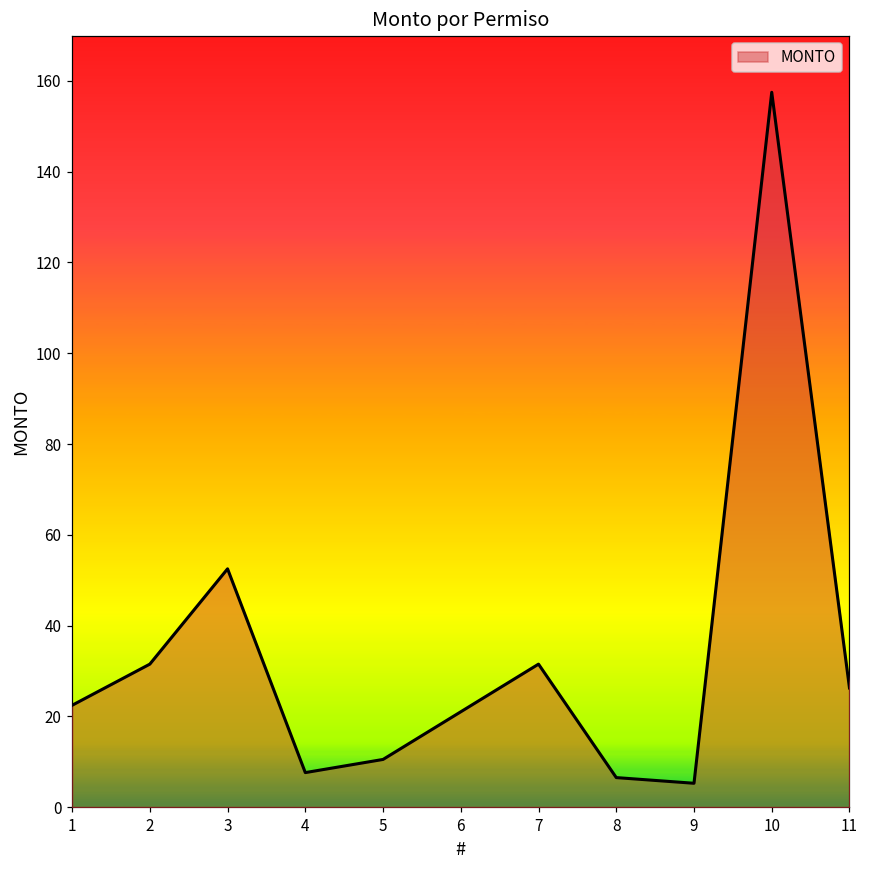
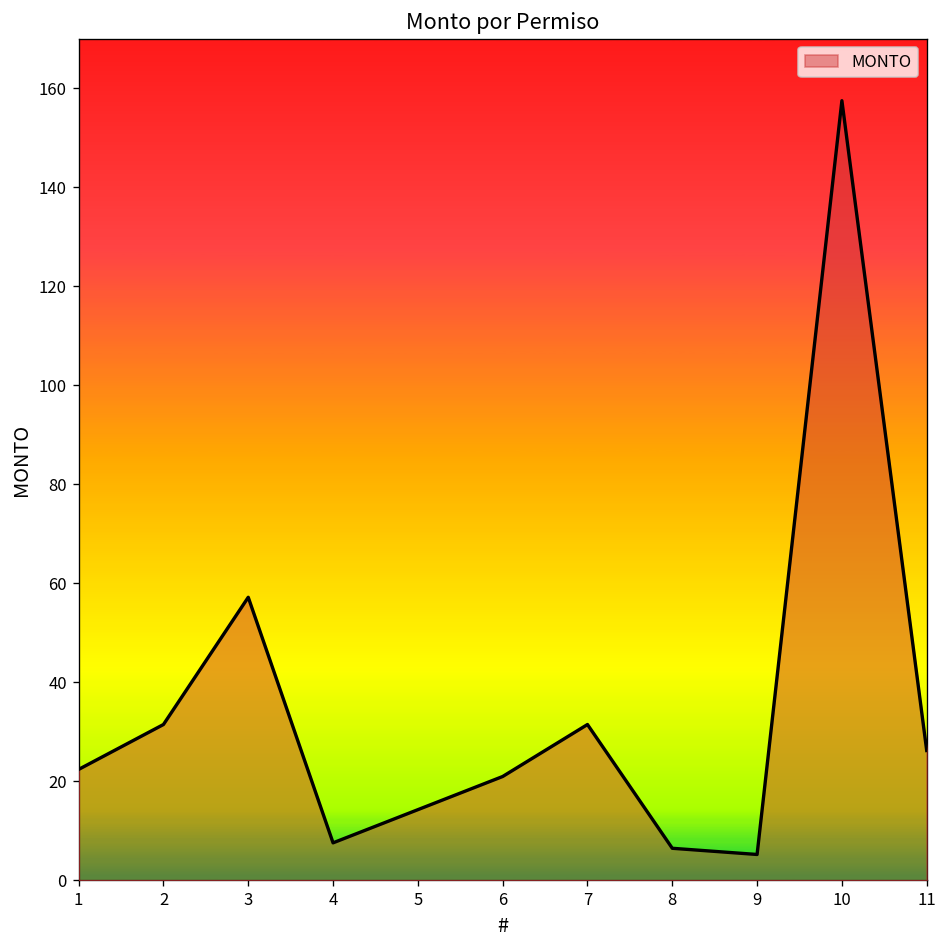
3: 53 -> 57
5: 11 -> 14
